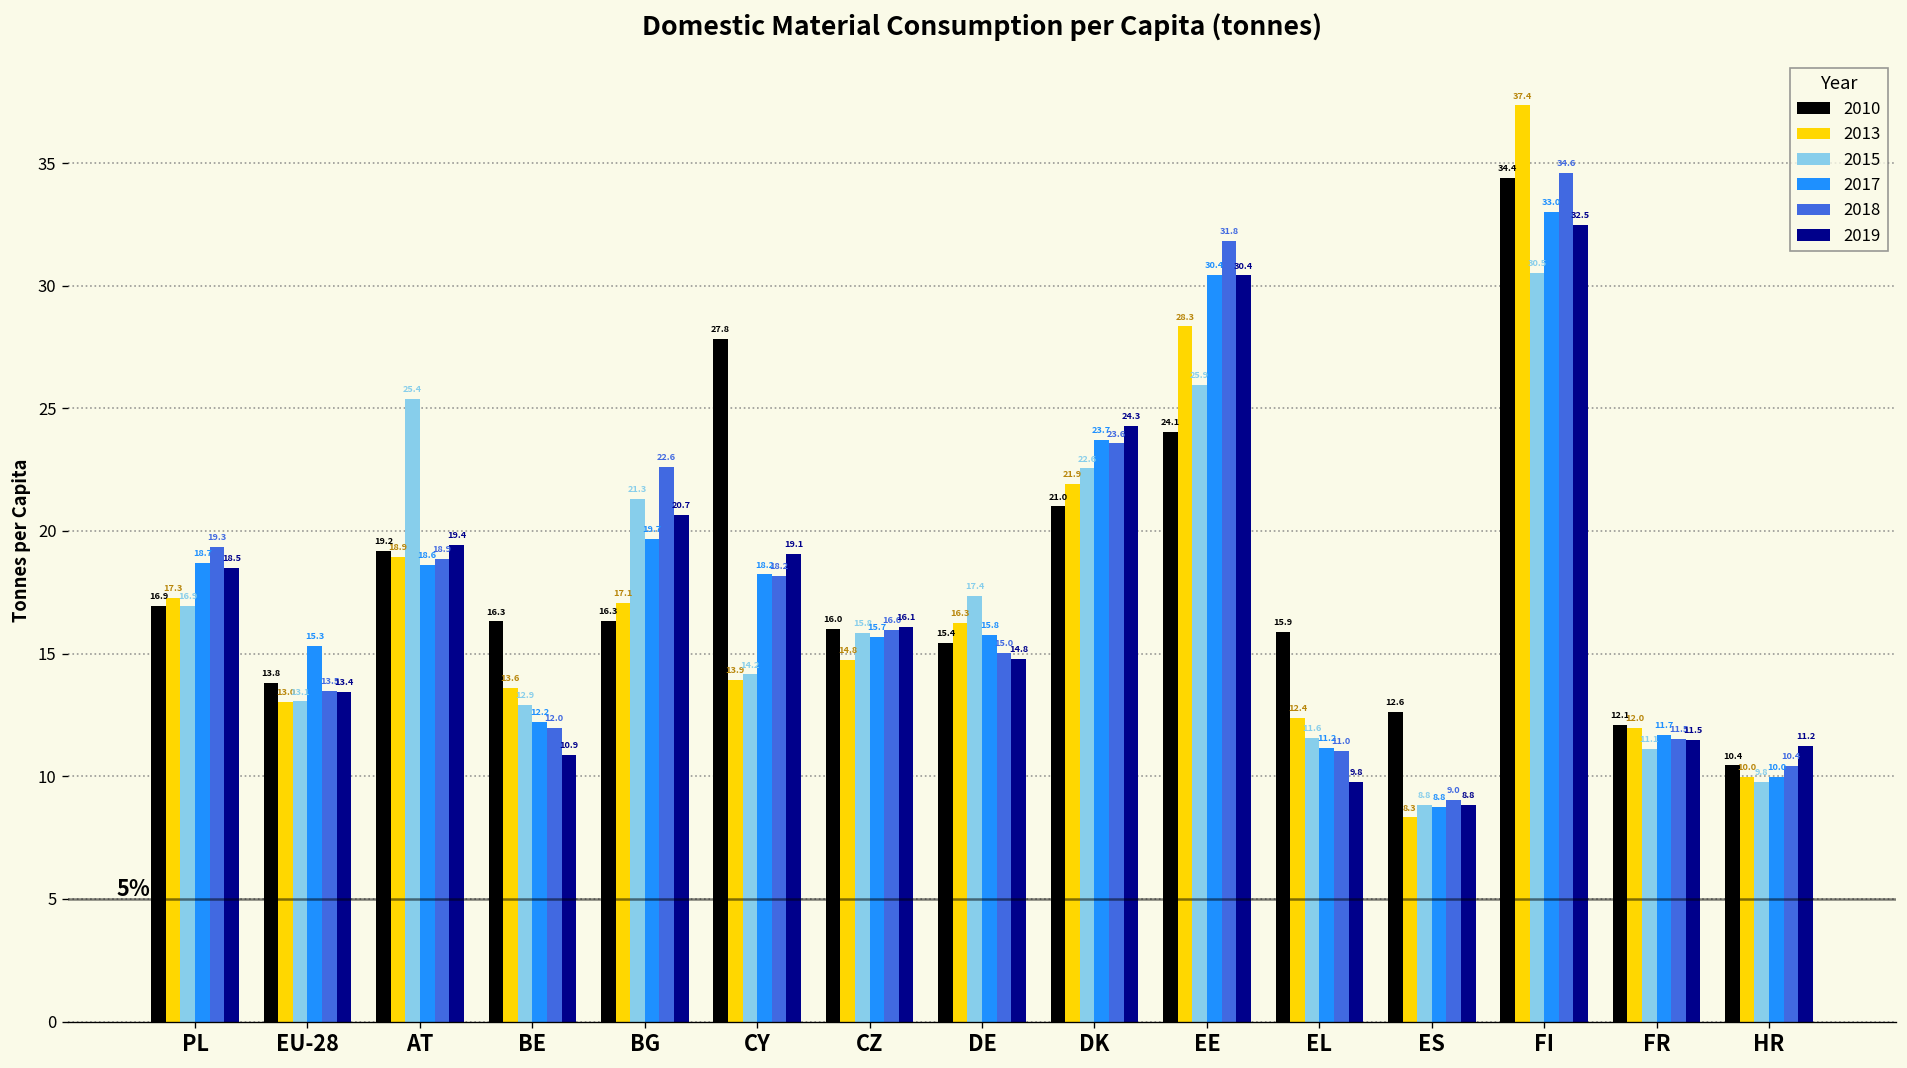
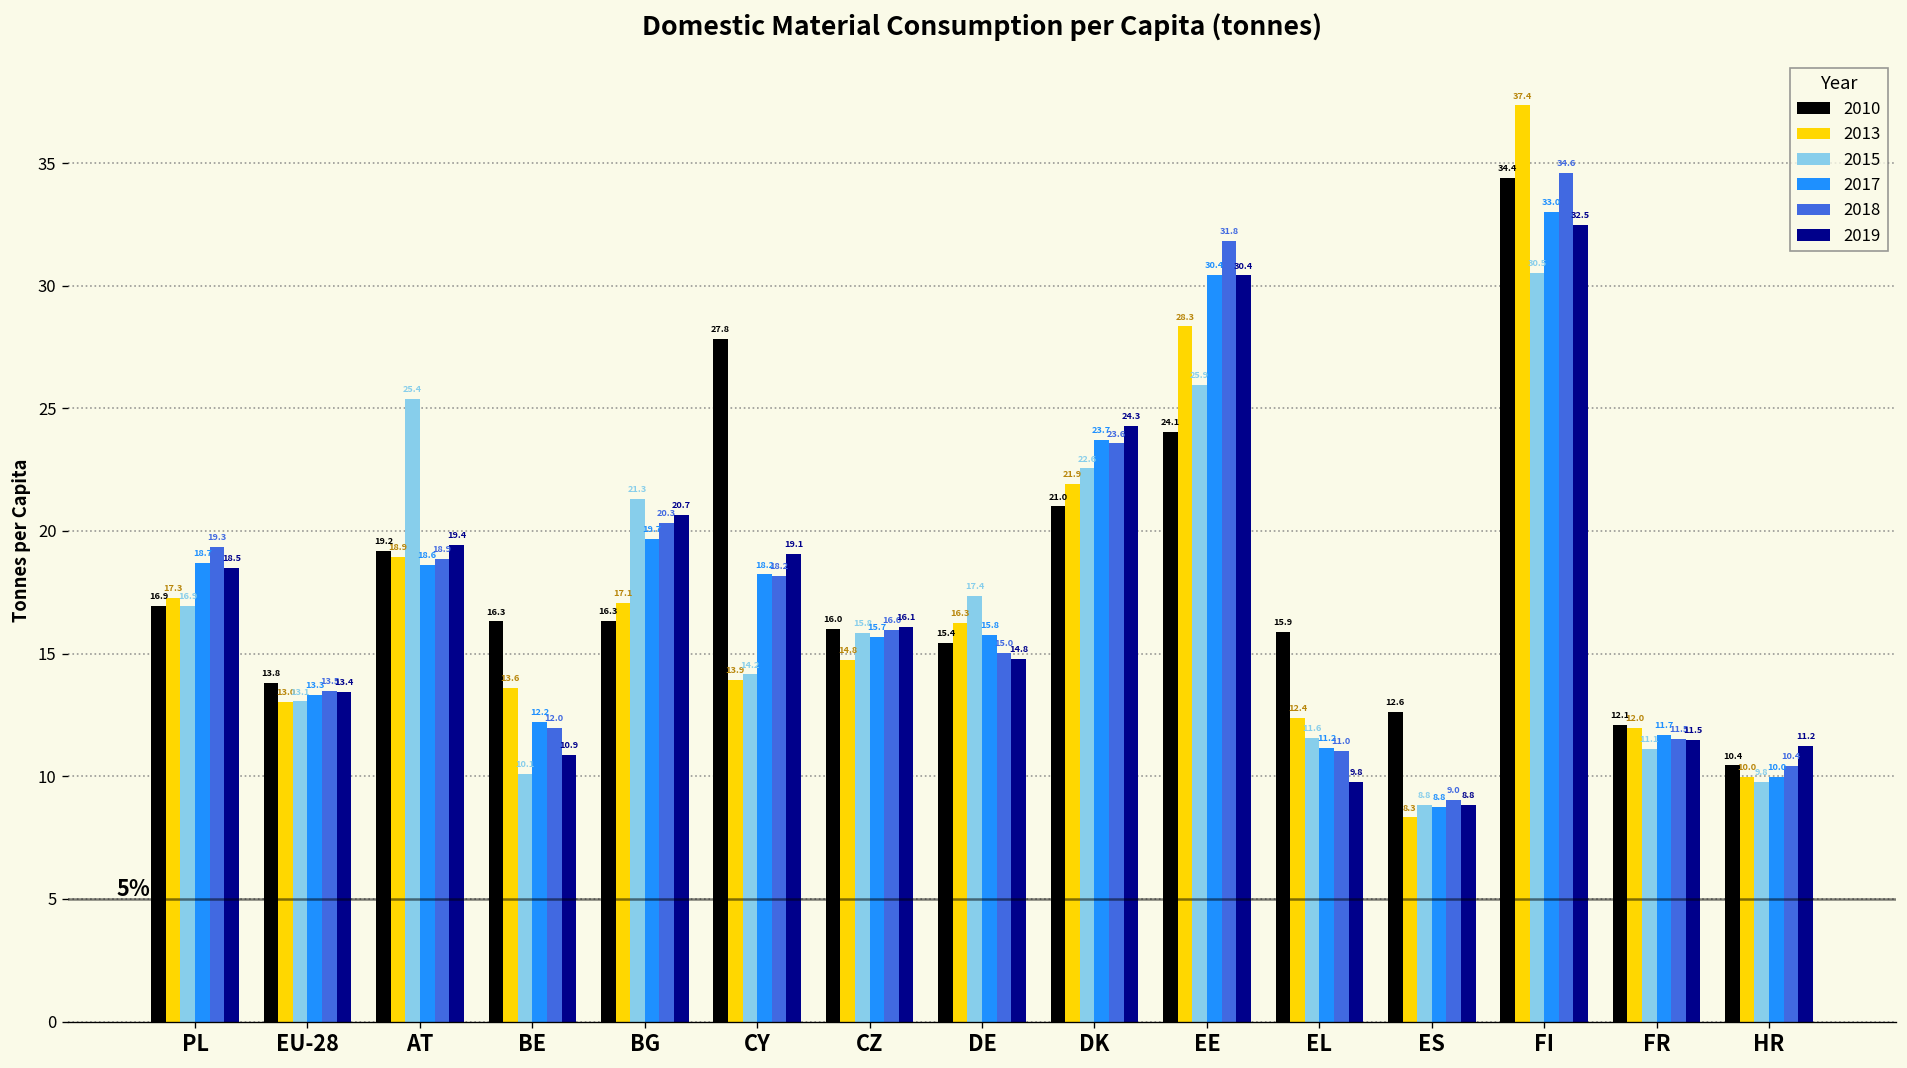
2017, EU-28: 15.3 -> 13.3
2015, BE: 12.9 -> 10.1
2018, BG: 22.6 -> 20.3
